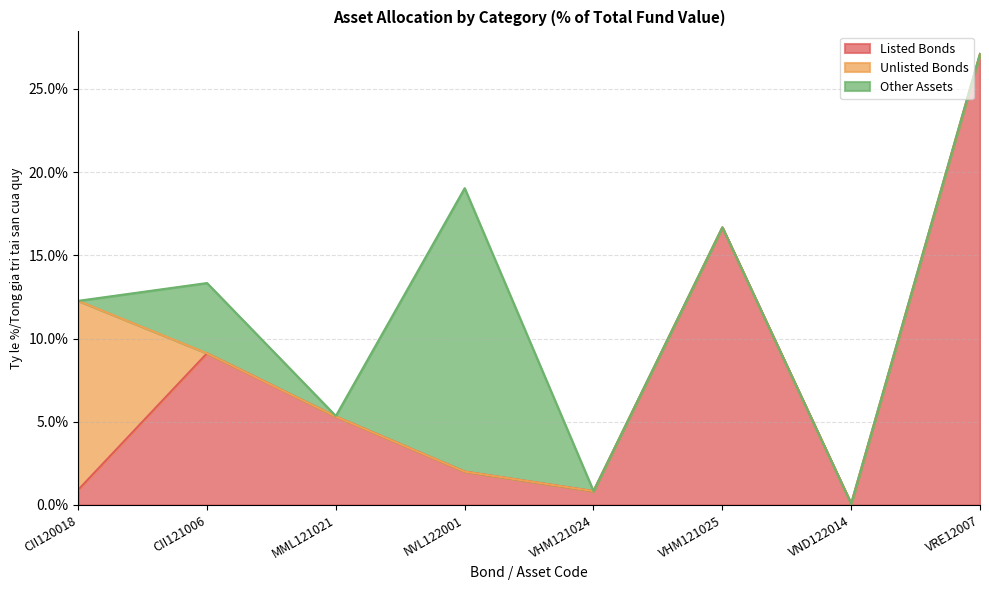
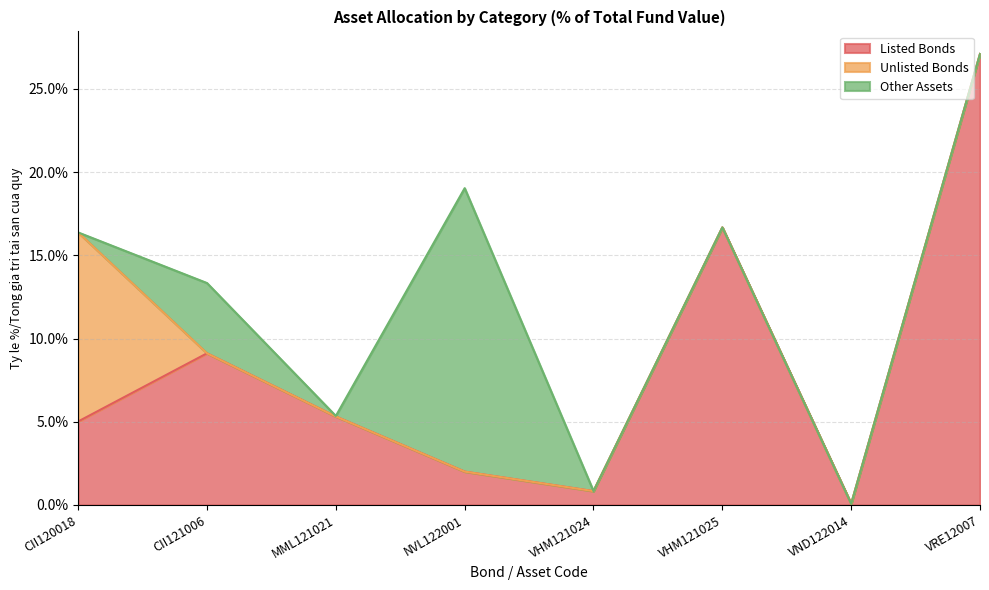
Listed Bonds, CII120018: 0.9% -> 5.0%
